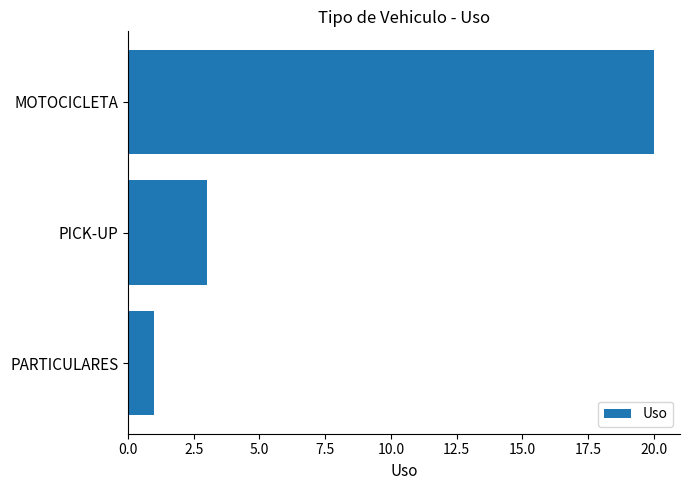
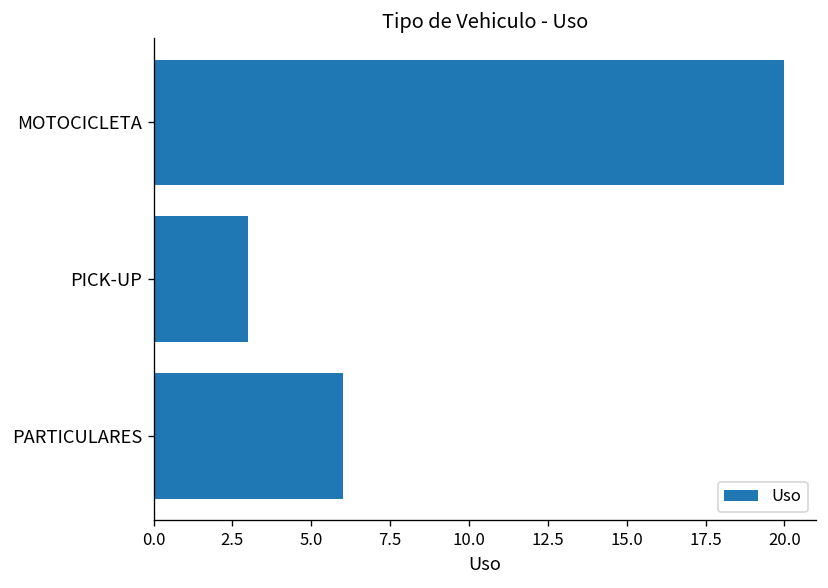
PARTICULARES: 1 -> 6
